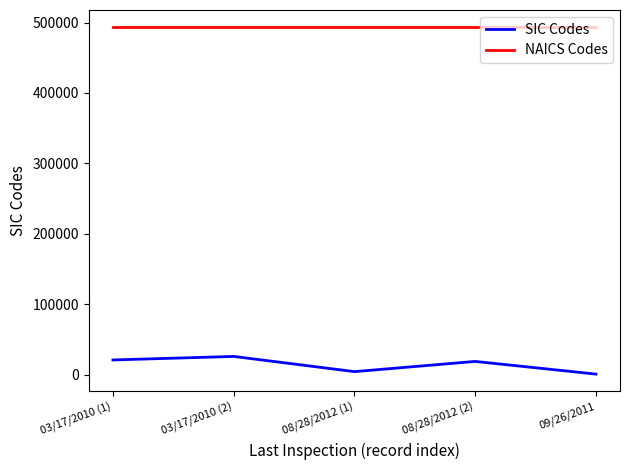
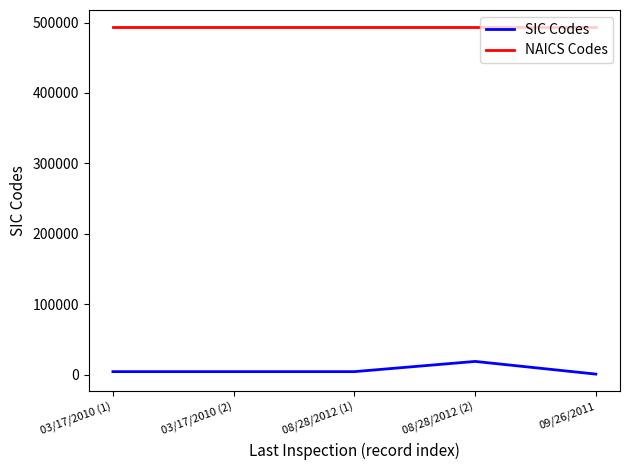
SIC Codes, 03/17/2010 (1): 20000 -> 0
SIC Codes, 03/17/2010 (2): 30000 -> 0
